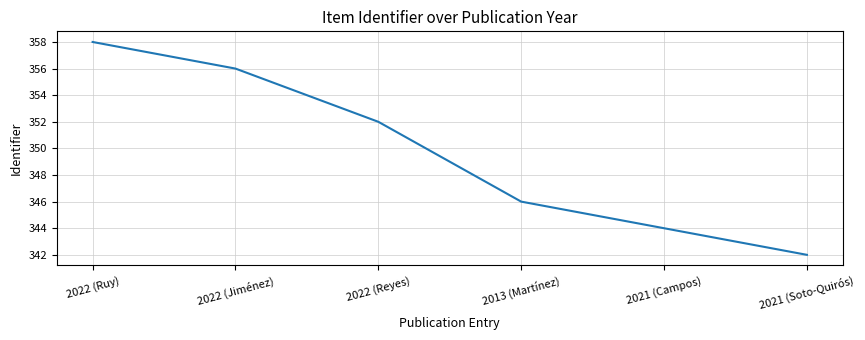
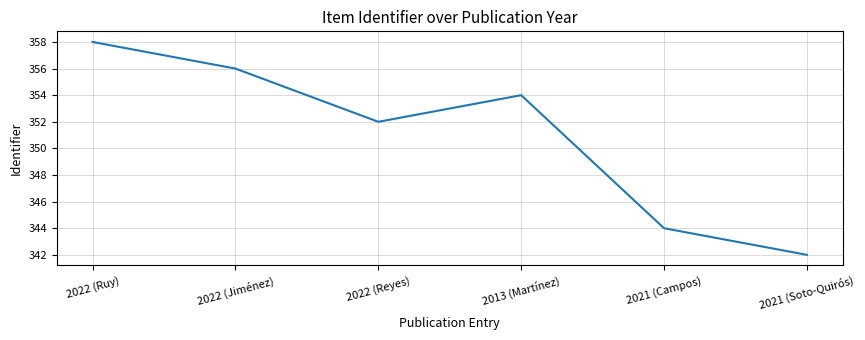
2013 (Martínez): 346 -> 354
